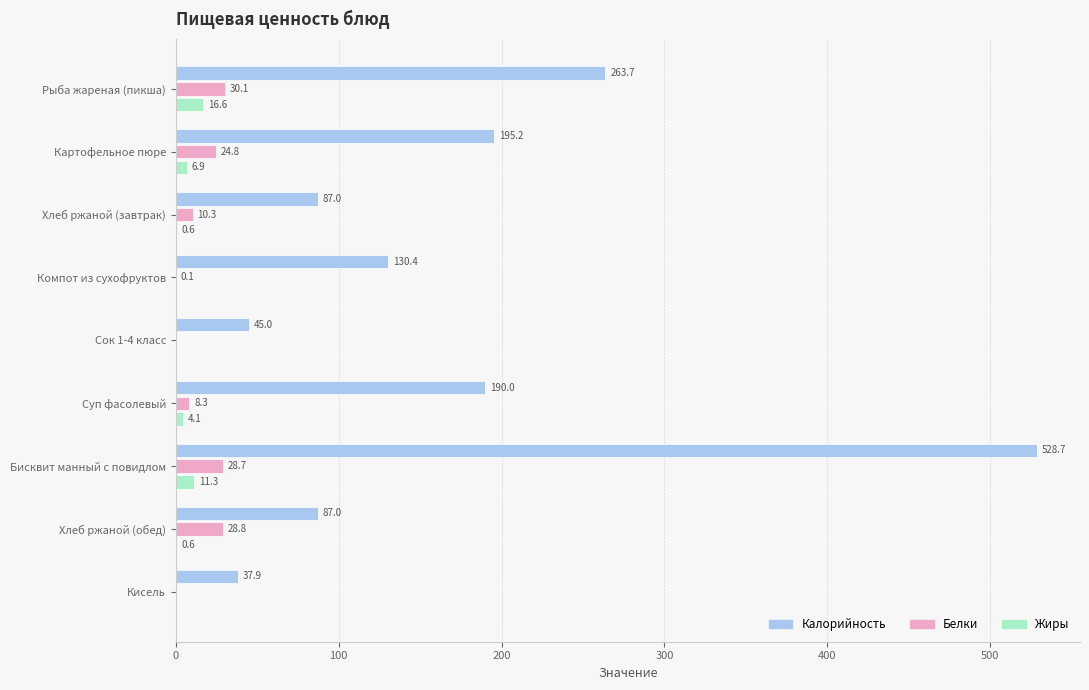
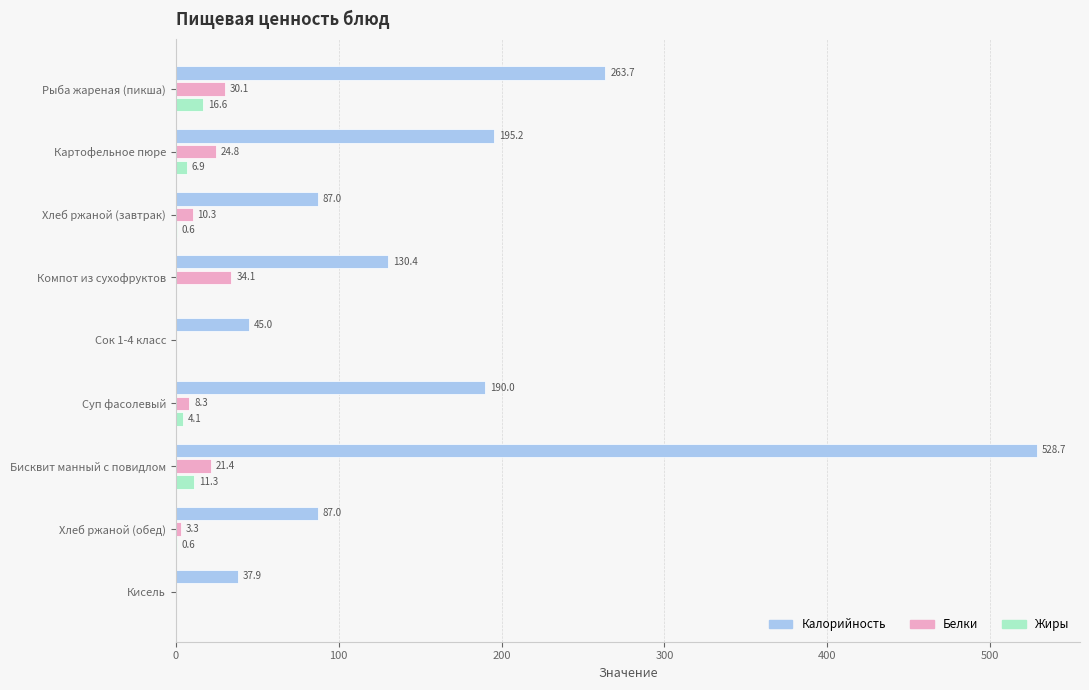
Белки, Компот из сухофруктов: 0.1 -> 34.1
Белки, Бисквит манный с повидлом: 28.7 -> 21.4
Белки, Хлеб ржаной (обед): 28.8 -> 3.3
